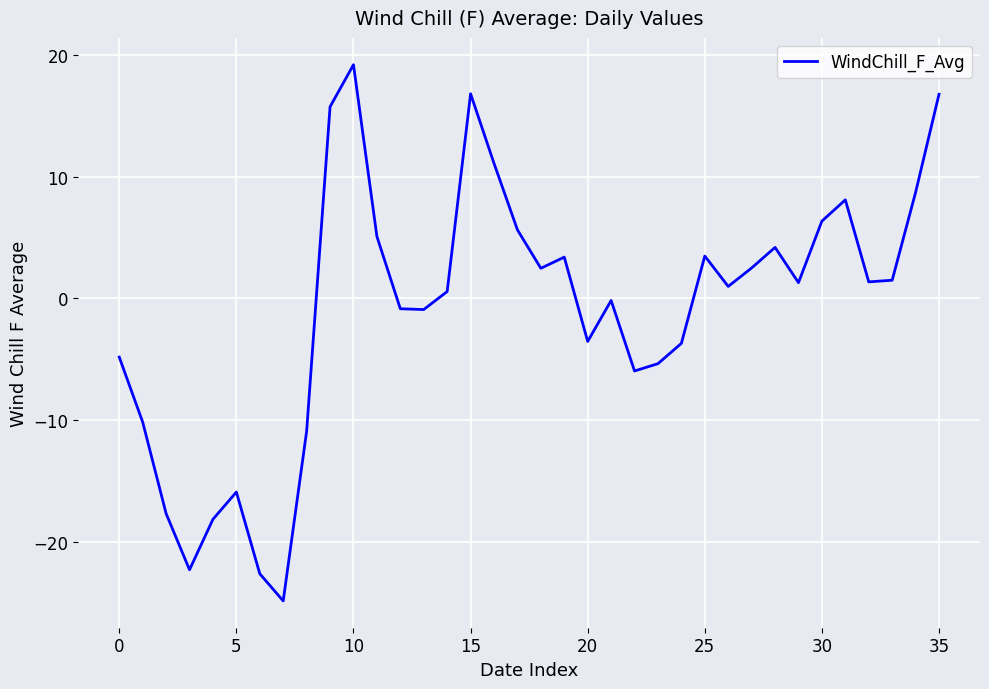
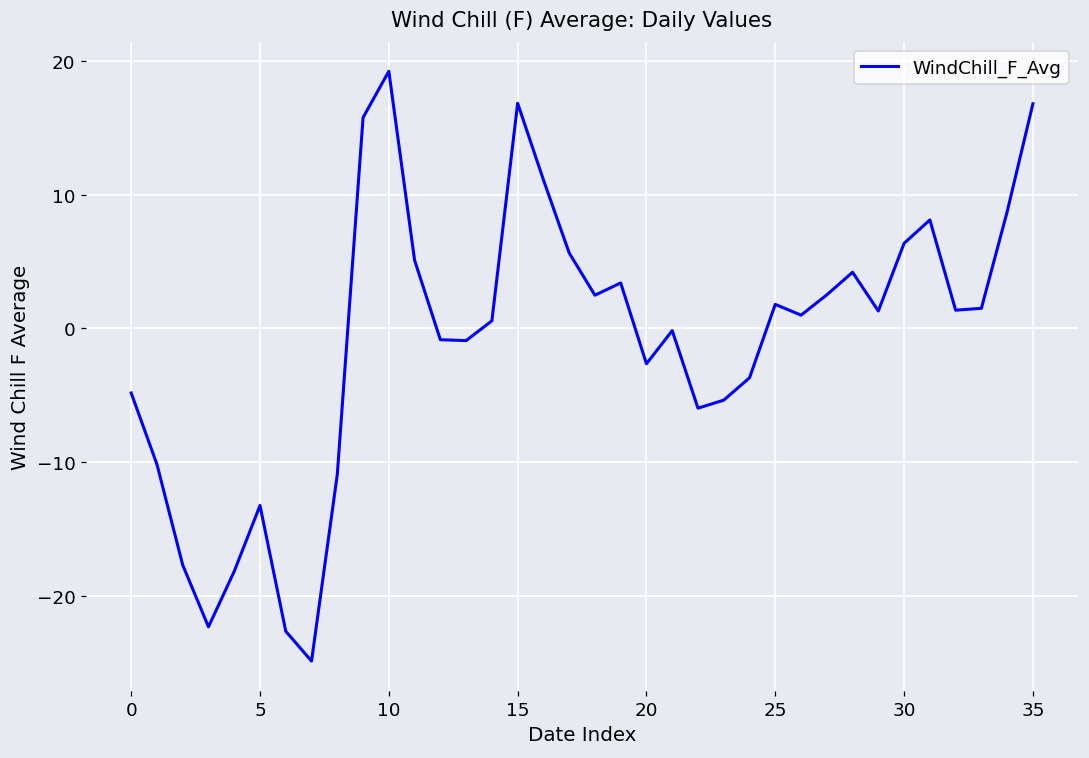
5: -15.9 -> -13.2
20: -3.5 -> -2.7
25: 3.5 -> 1.8
